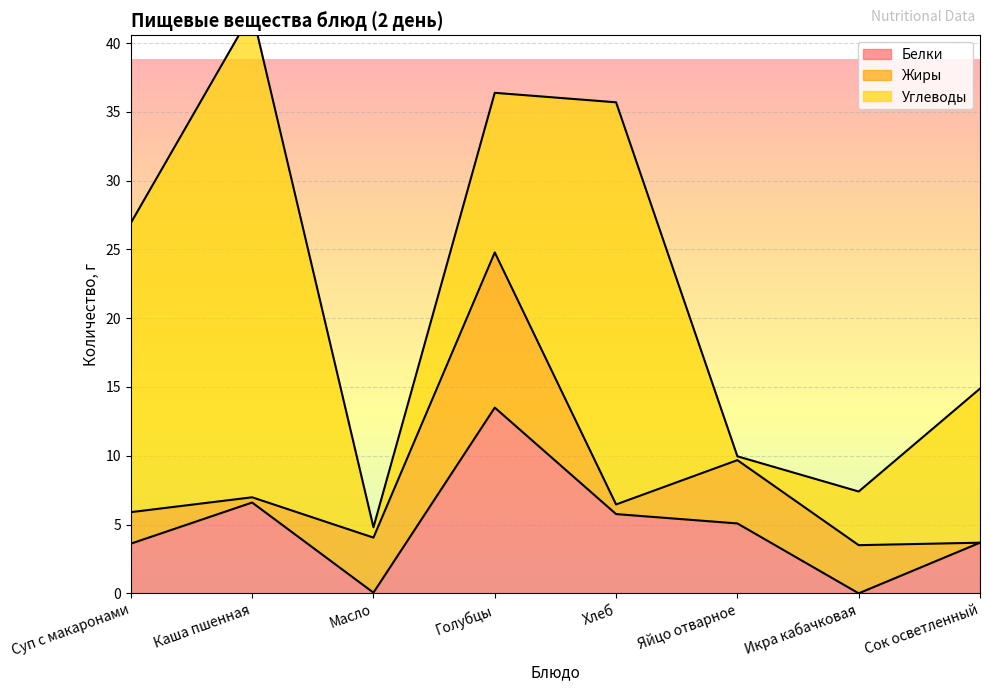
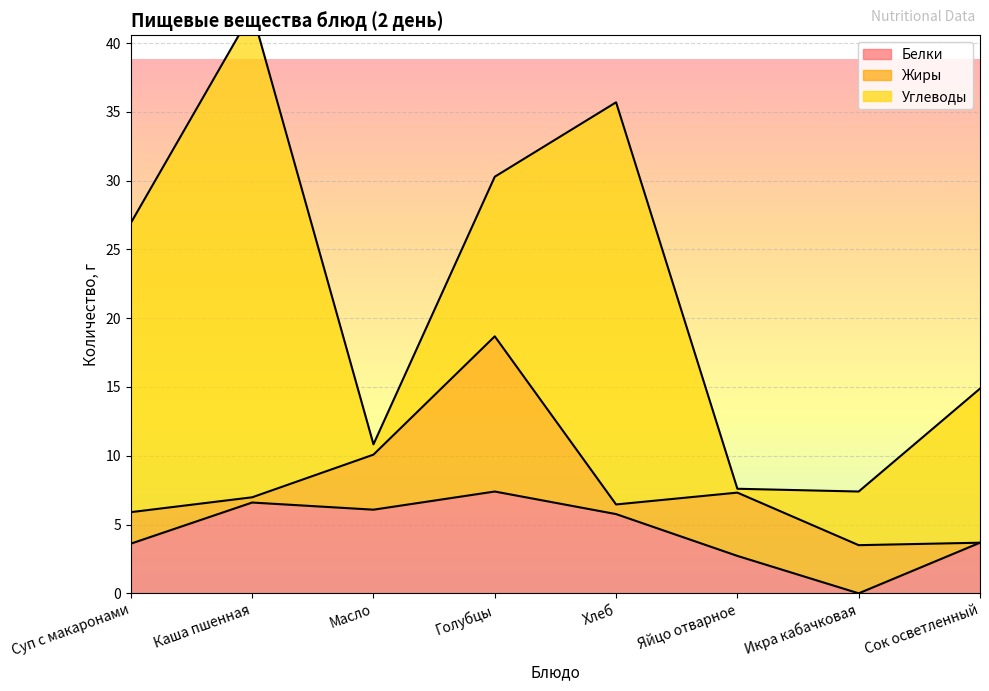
Белки, Масло: 0.1 -> 6.1
Белки, Голубцы: 13.5 -> 7.4
Белки, Яйцо отварное: 5.1 -> 2.7
